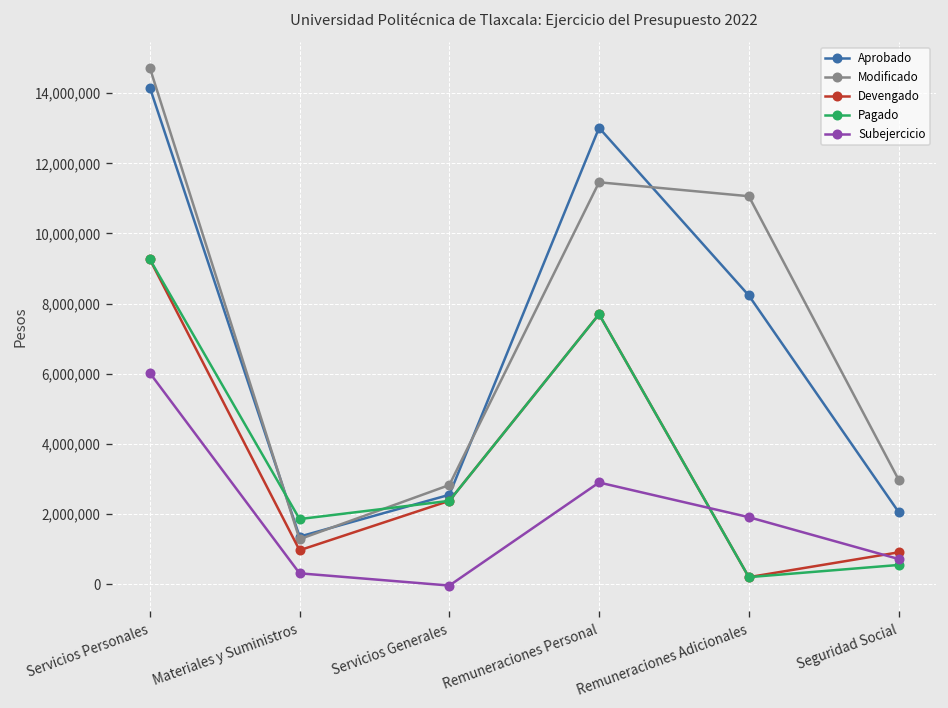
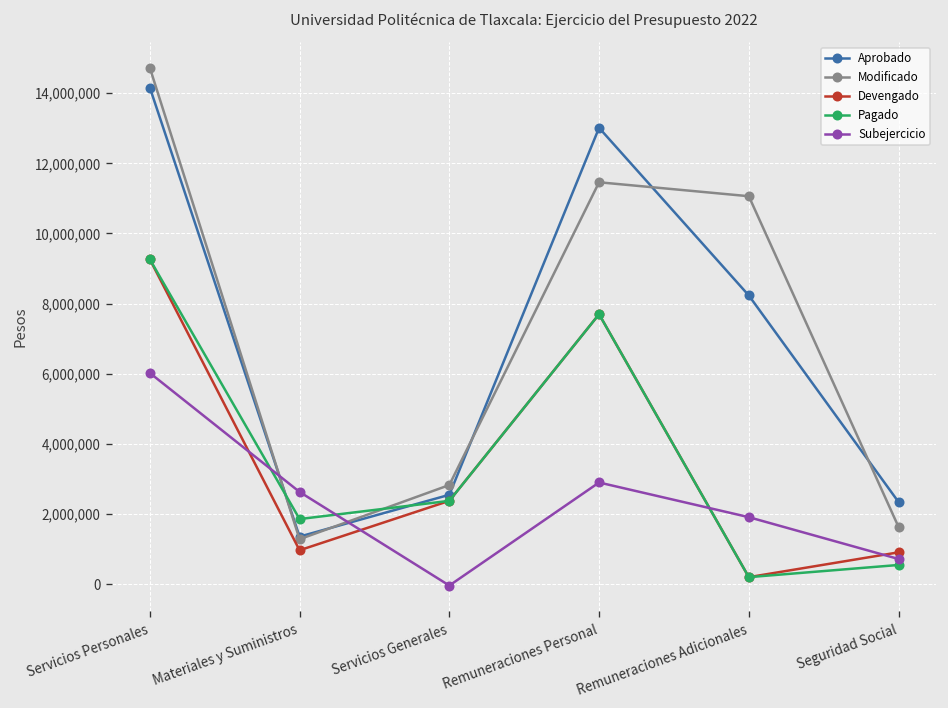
Subejercicio, Materiales y Suministros: 300,000 -> 2,600,000
Aprobado, Seguridad Social: 2,100,000 -> 2,300,000
Modificado, Seguridad Social: 3,000,000 -> 1,600,000
